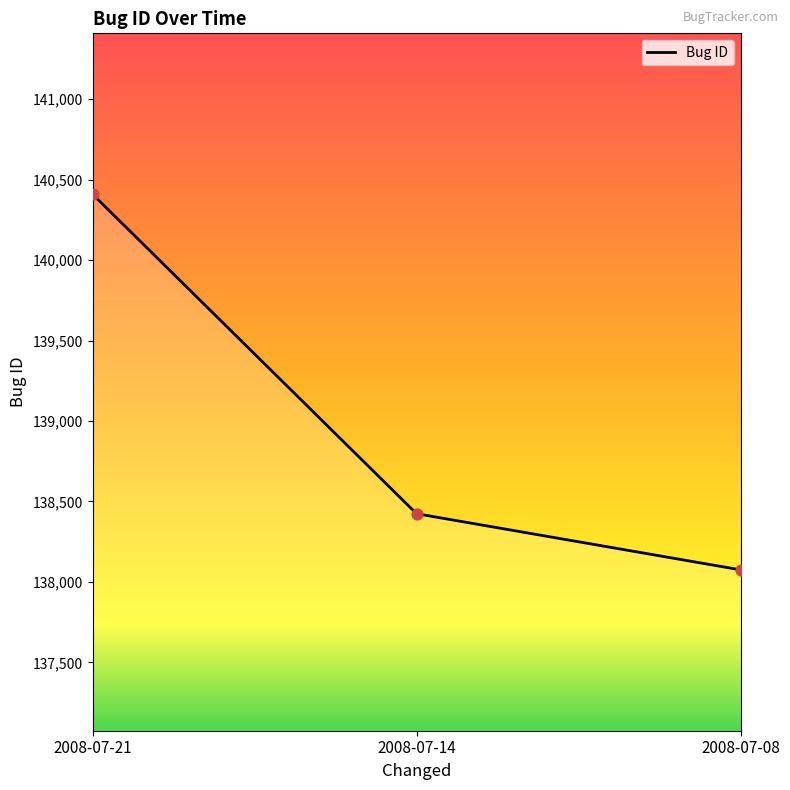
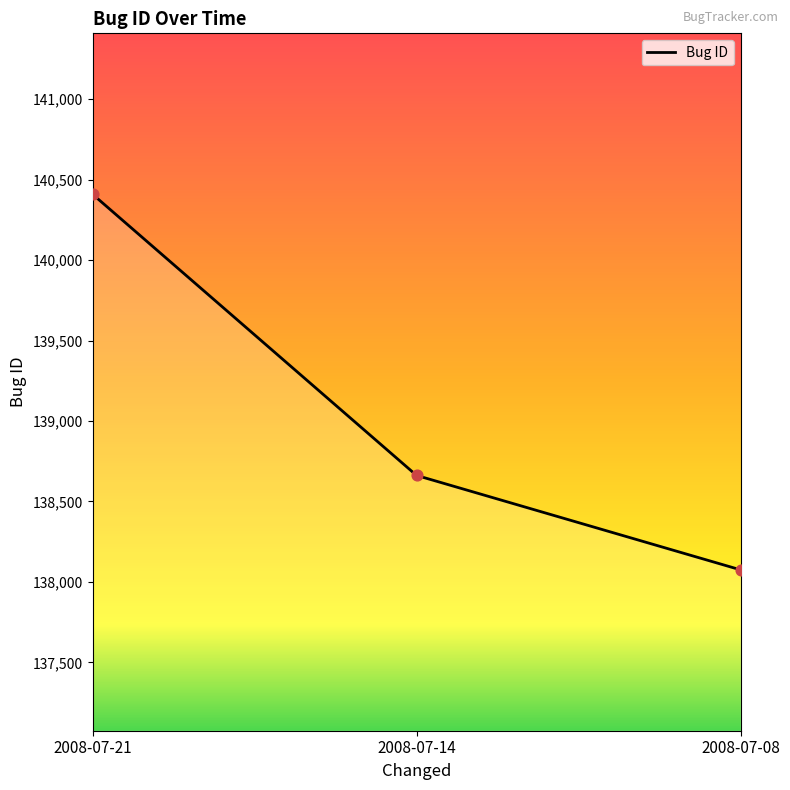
2008-07-14: 138,420 -> 138,660
